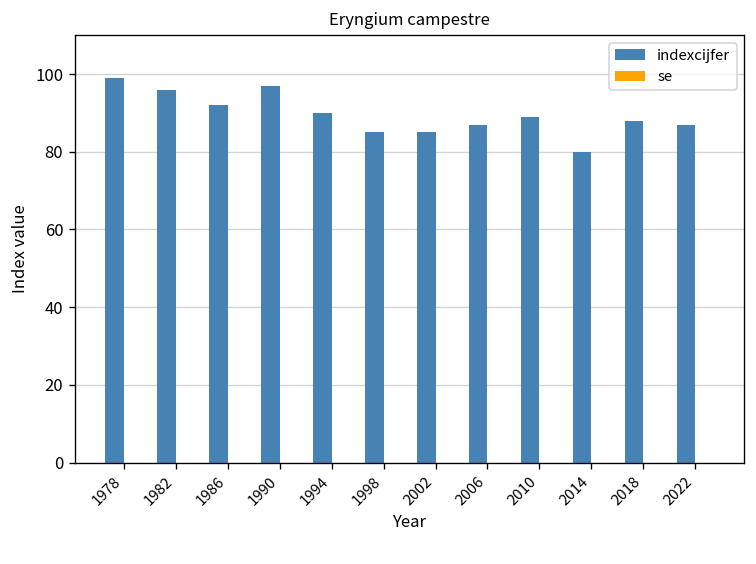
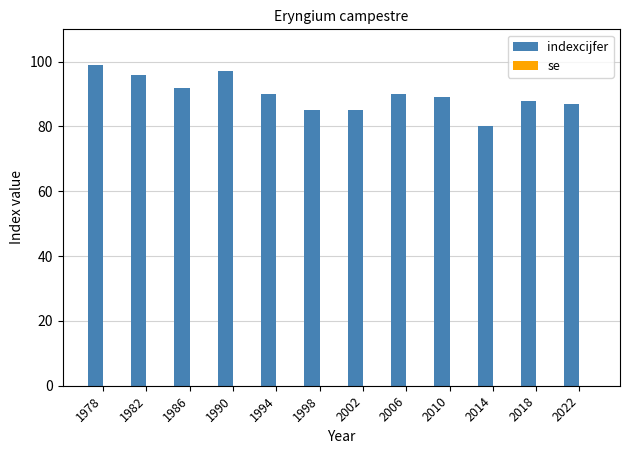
indexcijfer, 2006: 87 -> 90
